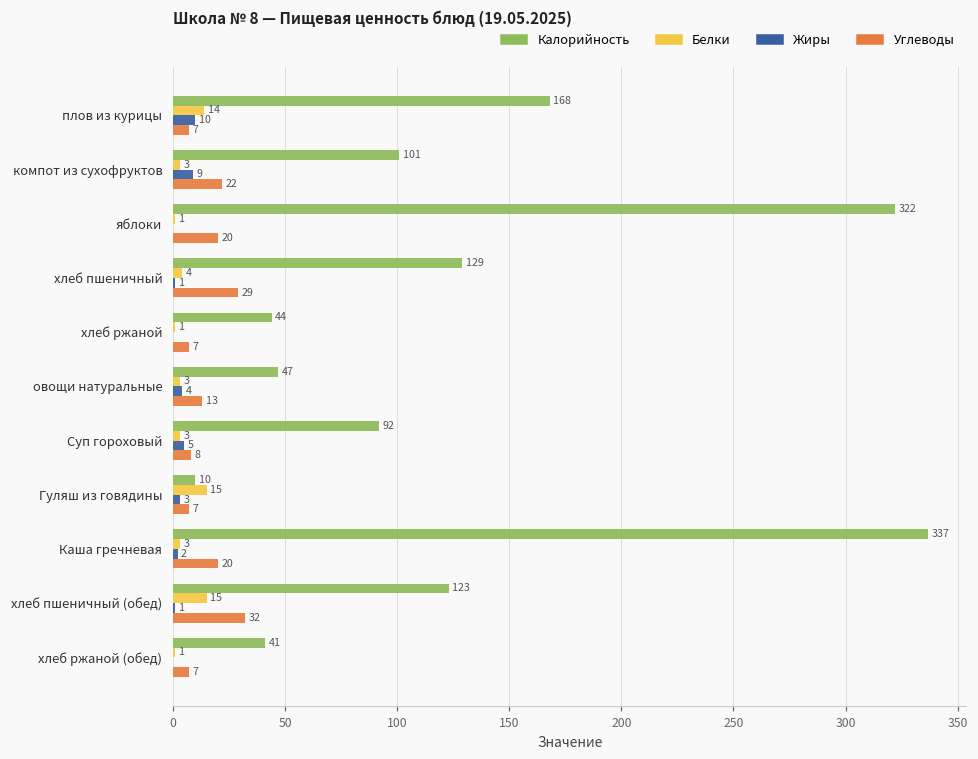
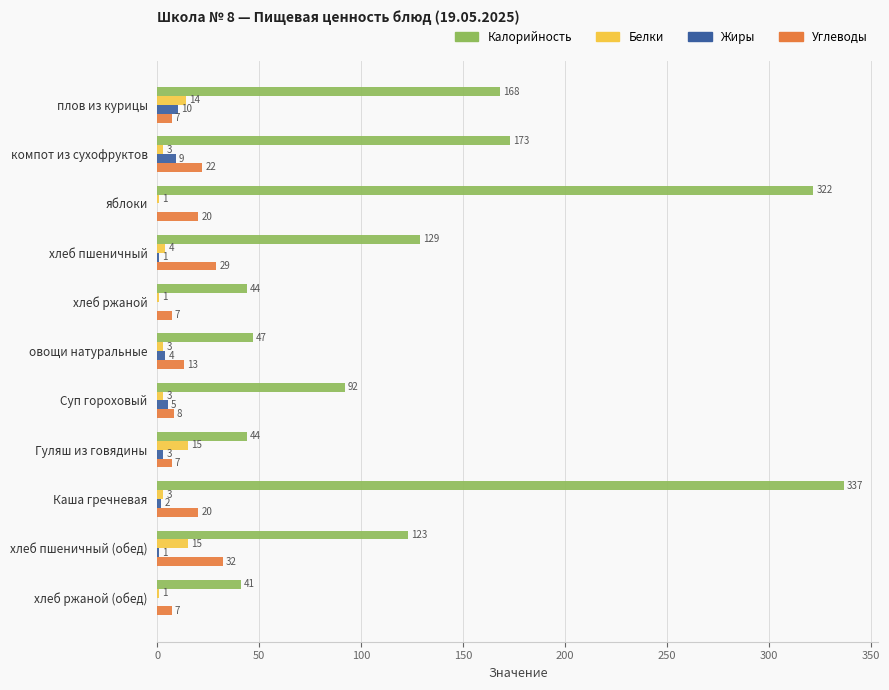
Калорийность, компот из сухофруктов: 101 -> 173
Калорийность, Гуляш из говядины: 10 -> 44
